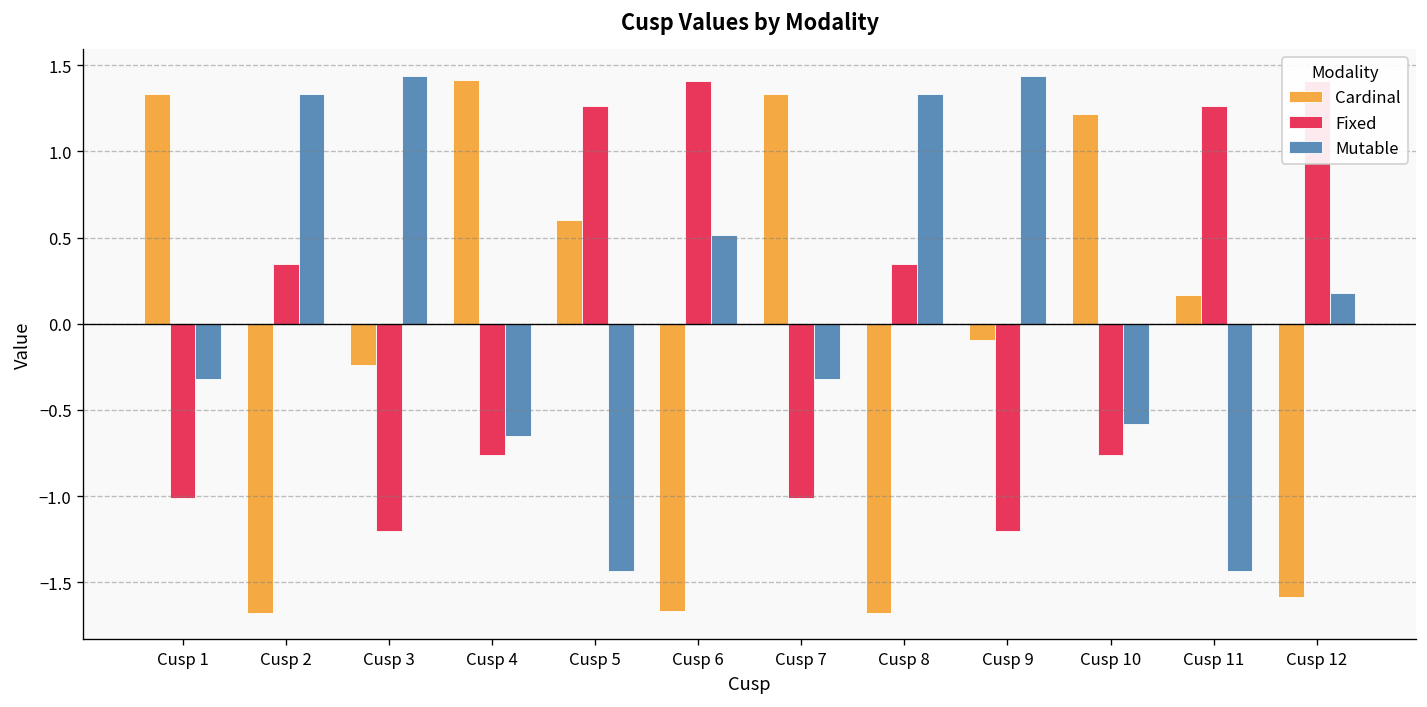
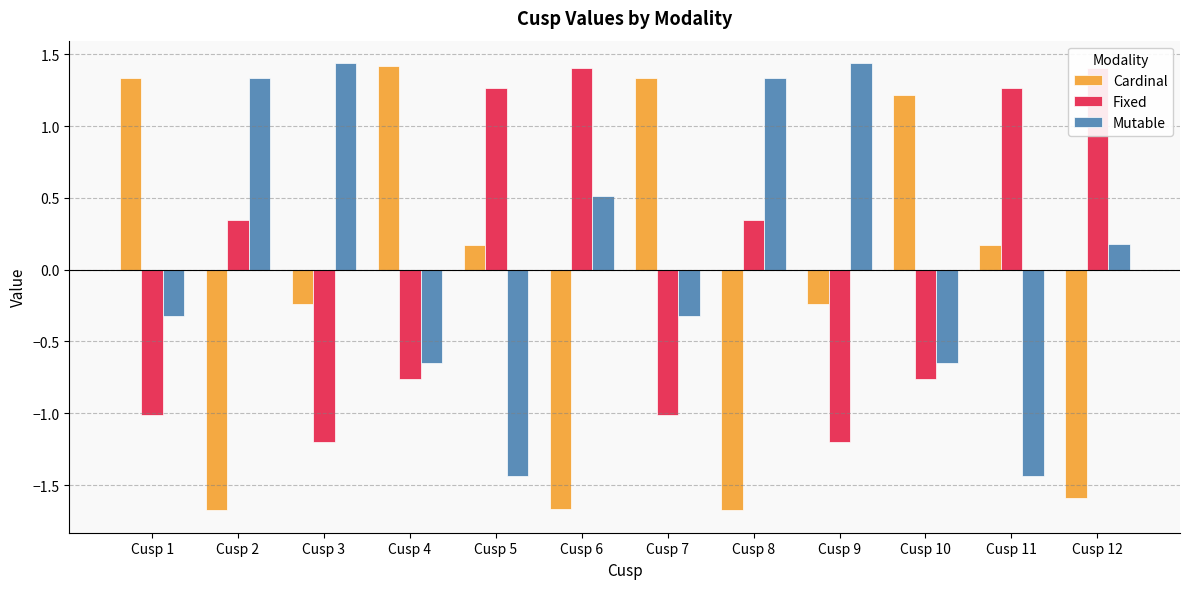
Cardinal, Cusp 5: 0.60 -> 0.17
Cardinal, Cusp 9: -0.10 -> -0.24
Mutable, Cusp 10: -0.58 -> -0.65
